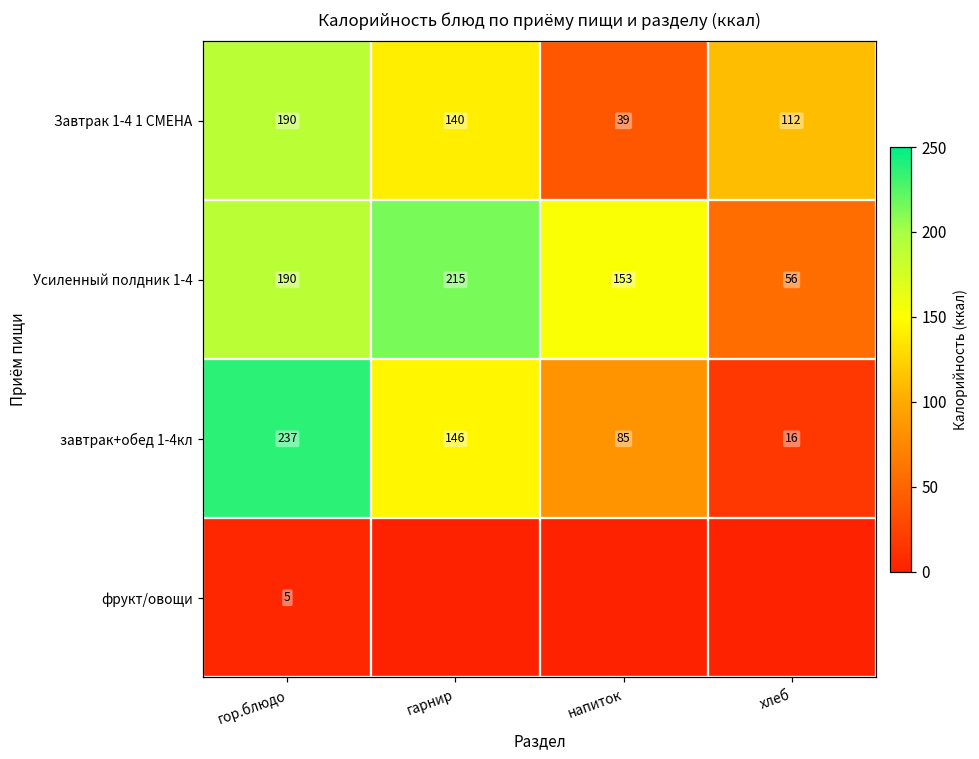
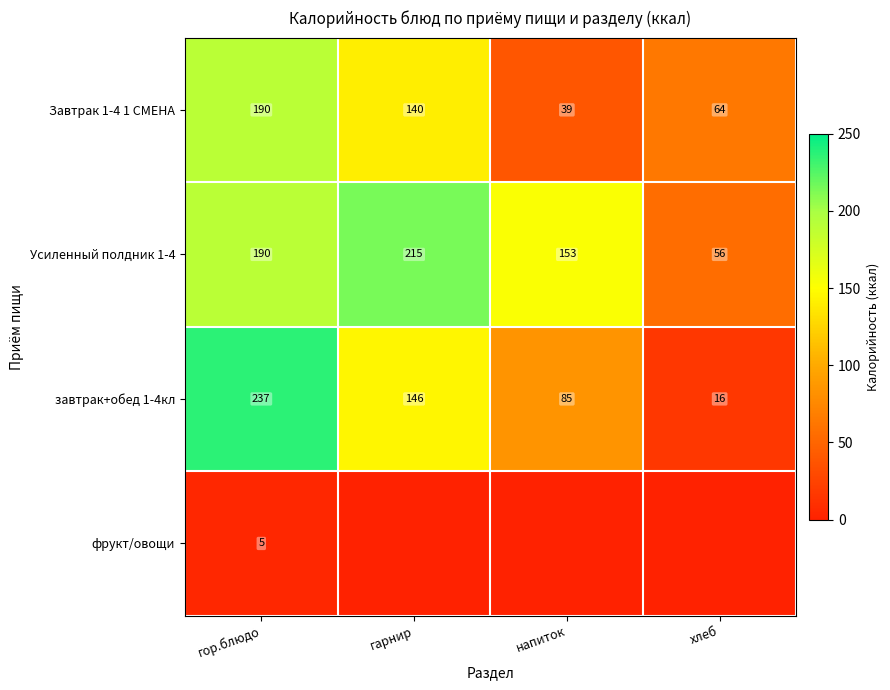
Завтрак 1-4 1 СМЕНА, хлеб: 112 -> 64
